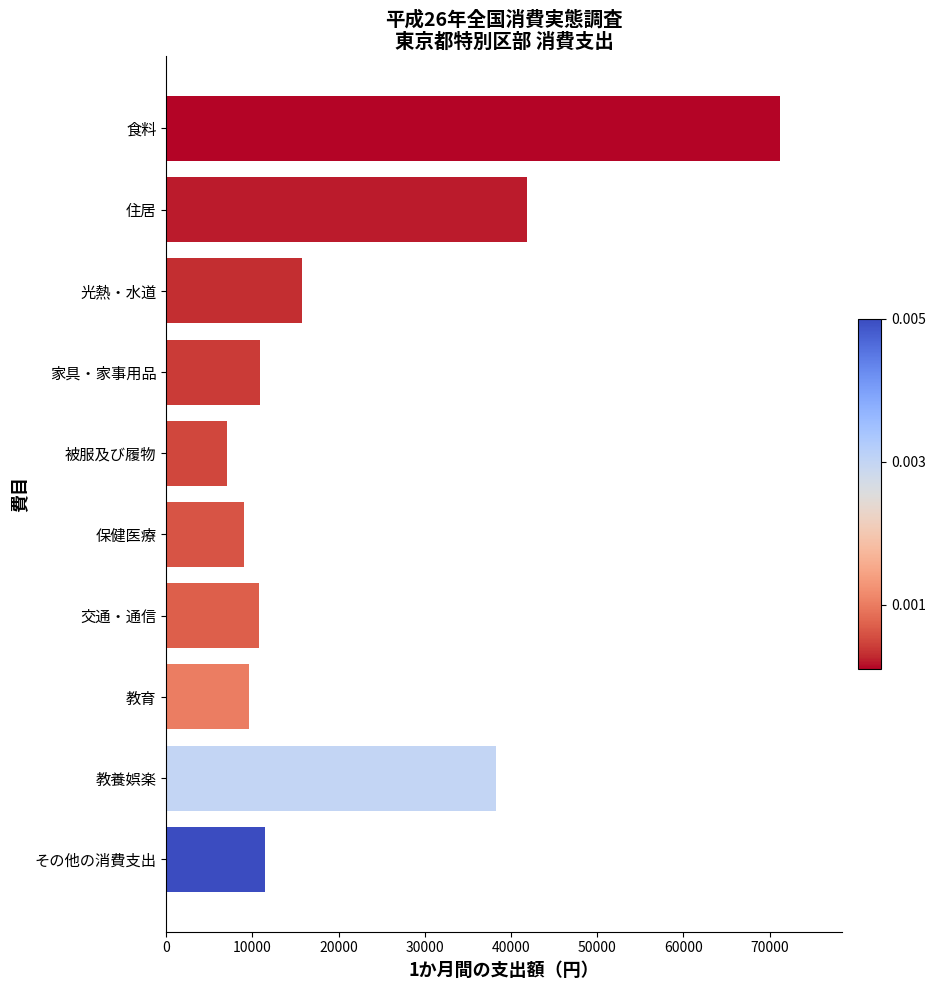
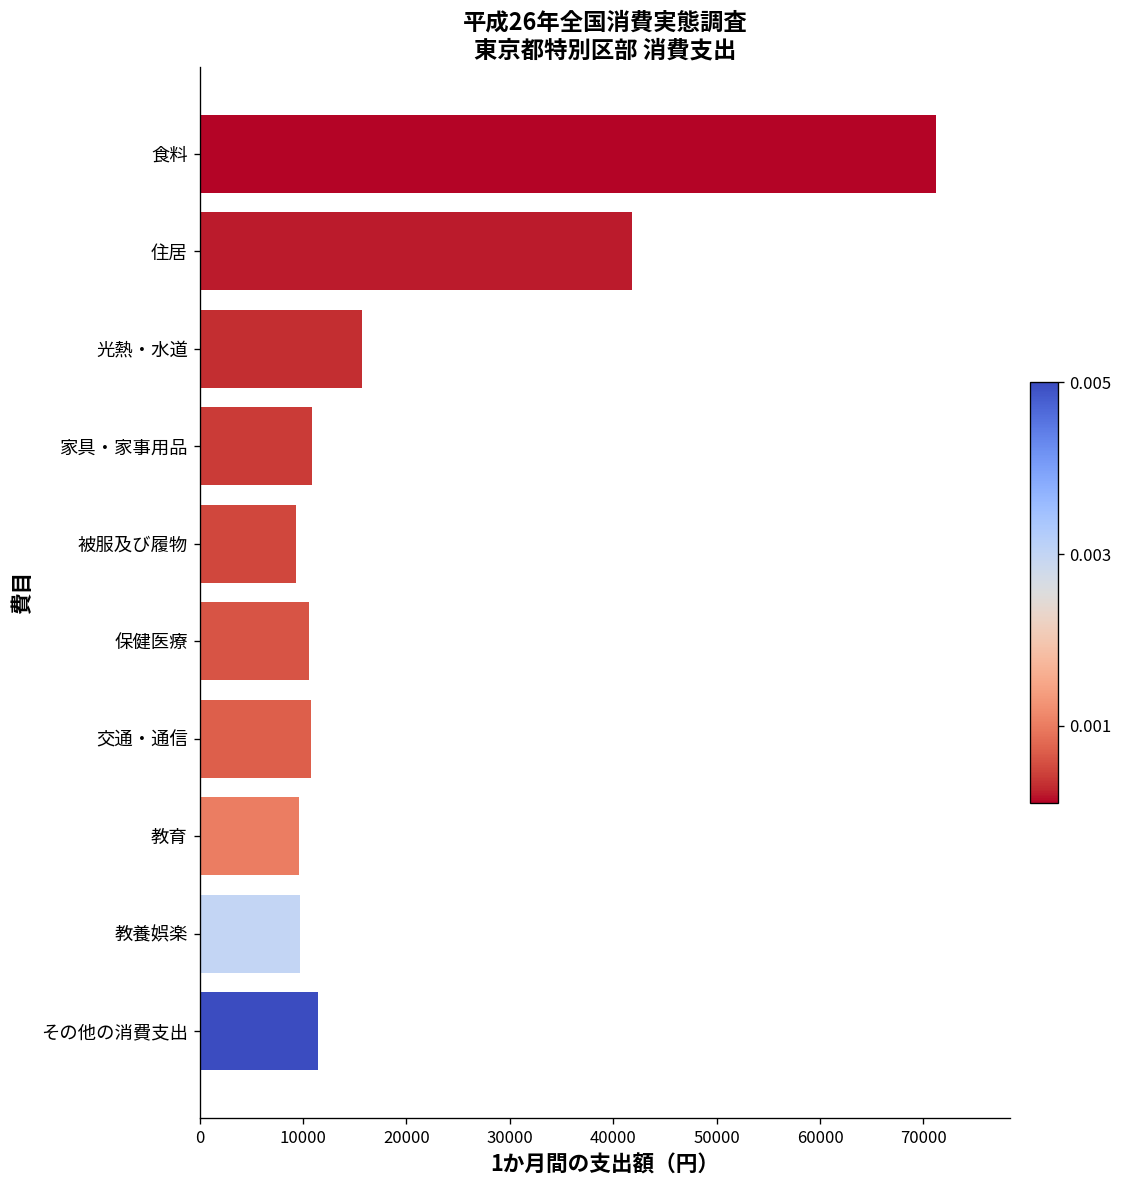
被服及び履物: 7000 -> 9000
保健医療: 9000 -> 11000
教養娯楽: 38000 -> 10000
